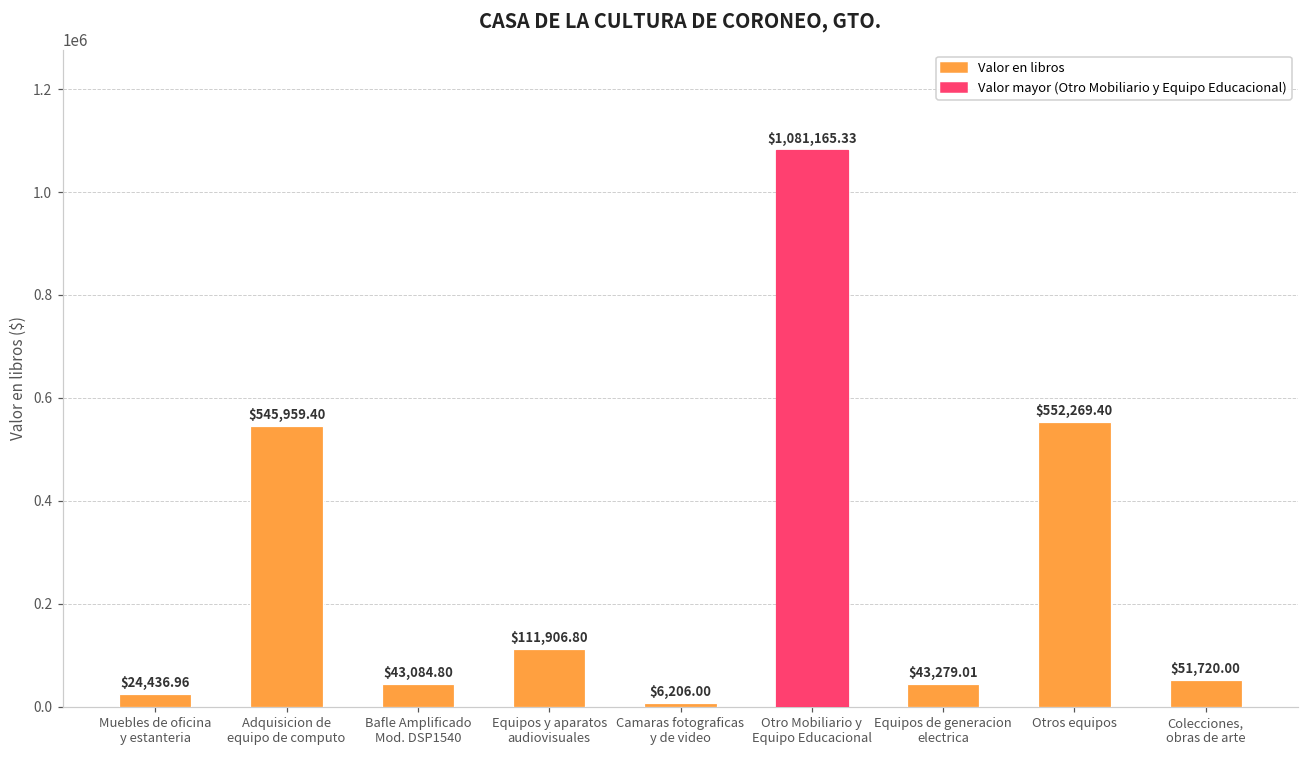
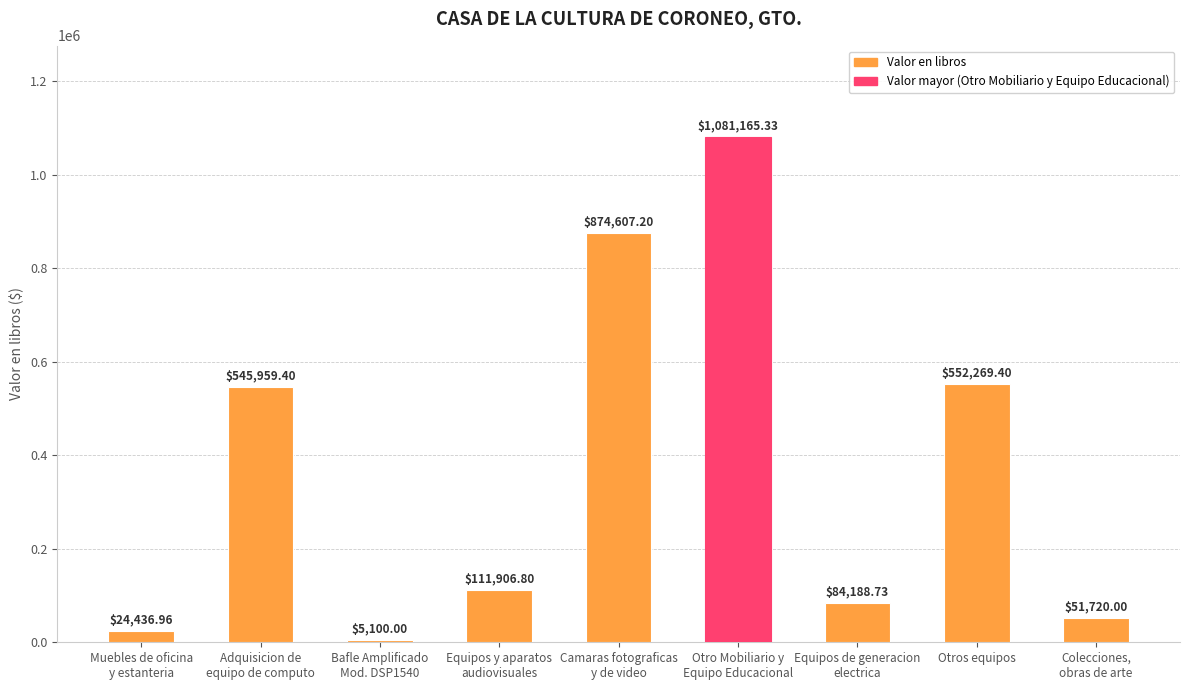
Bafle Amplificado Mod. DSP1540: $43,084.80 -> $5,100.00
Camaras fotograficas y de video: $6,206.00 -> $874,607.20
Equipos de generacion electrica: $43,279.01 -> $84,188.73
